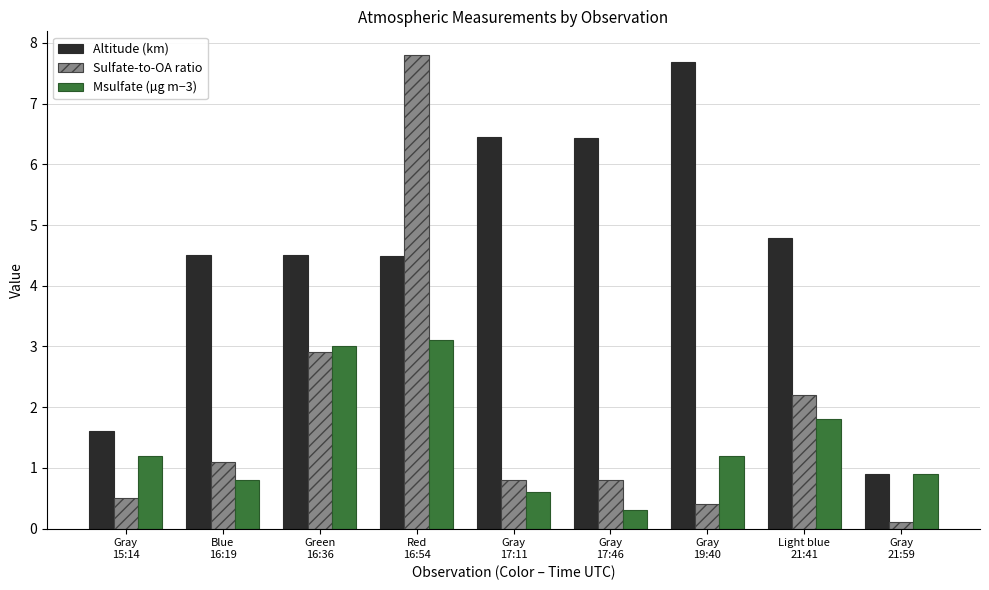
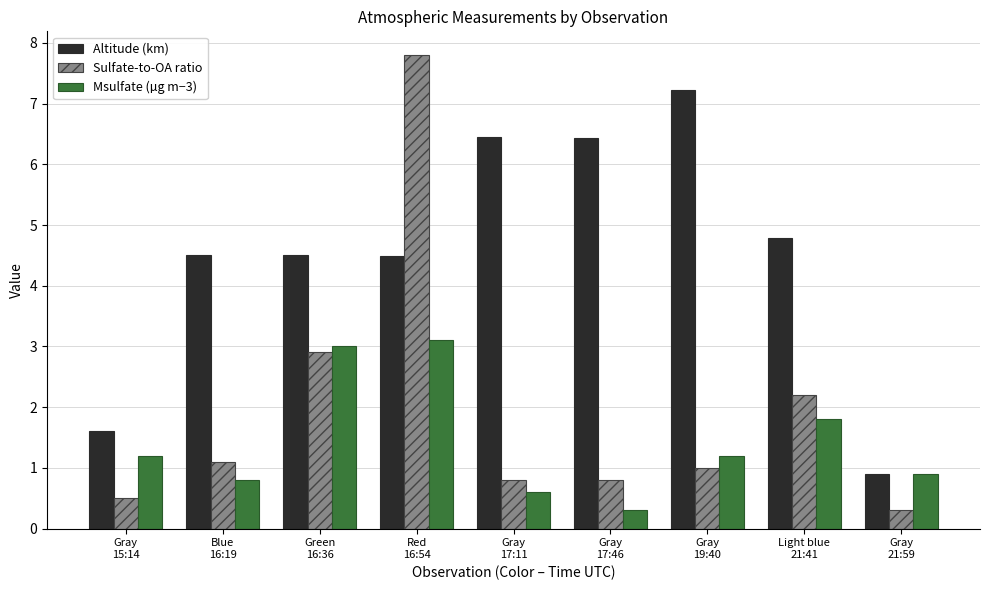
Altitude (km), Gray 19:40: 7.7 -> 7.2
Sulfate-to-OA ratio, Gray 19:40: 0.4 -> 1.0
Sulfate-to-OA ratio, Gray 21:59: 0.1 -> 0.3
